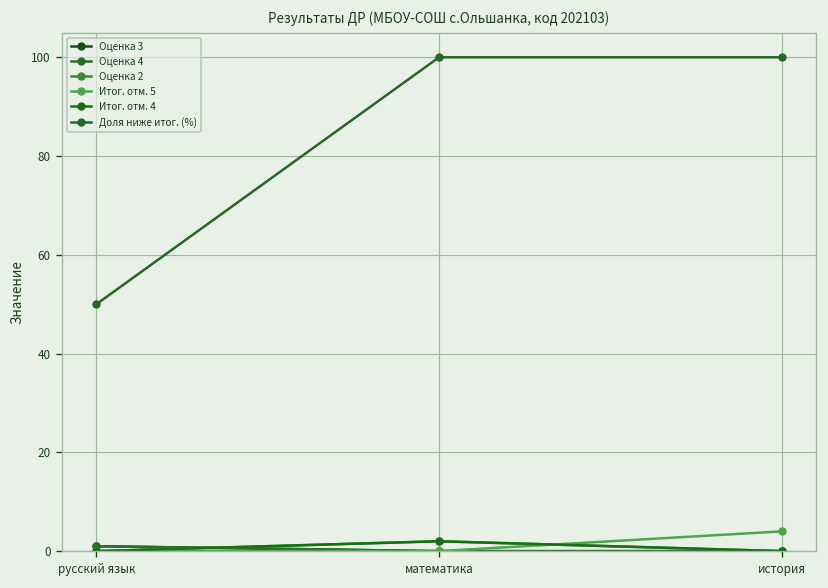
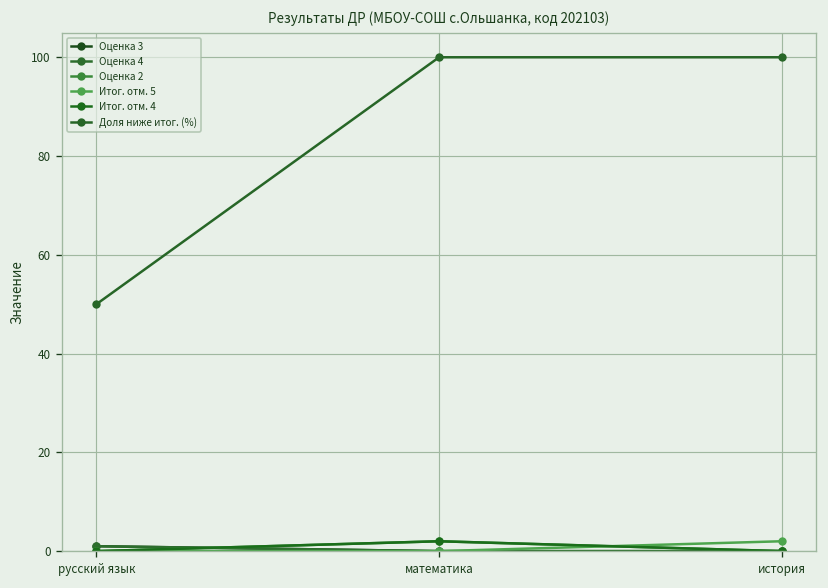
Итог. отм. 5, история: 4 -> 2
